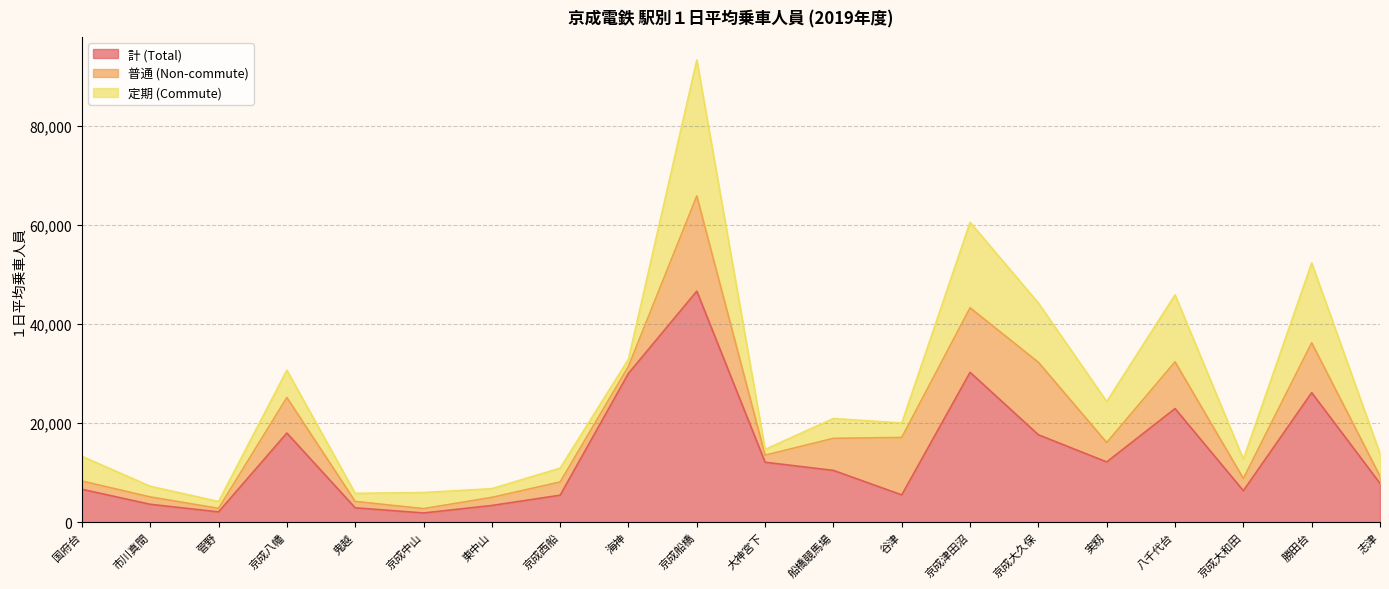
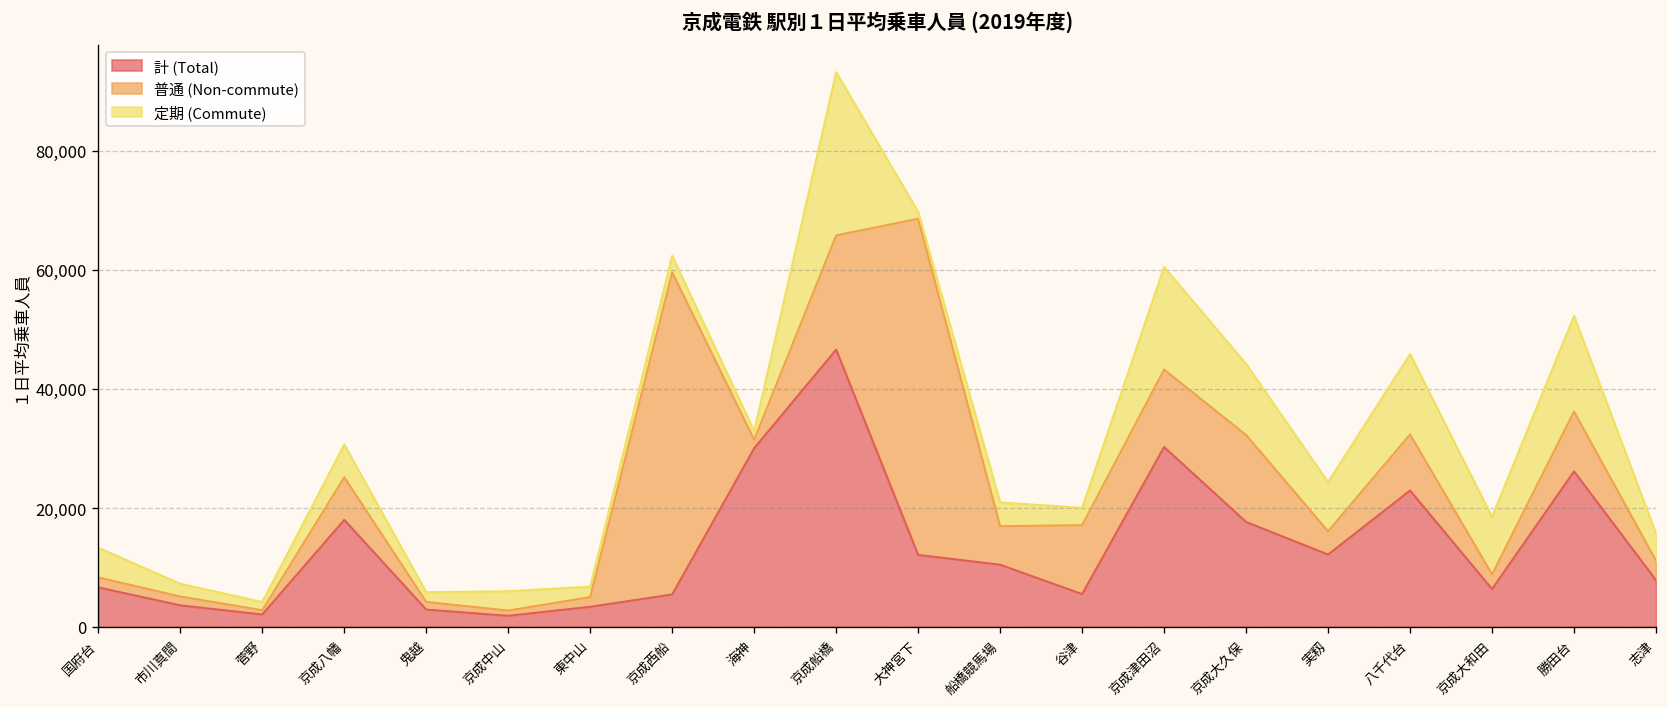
普通 (Non-commute), 京成西船: 3,000 -> 54,000
普通 (Non-commute), 大神宮下: 1,000 -> 56,000
定期 (Commute), 京成大和田: 4,000 -> 10,000
普通 (Non-commute), 志津: 1,000 -> 3,000
